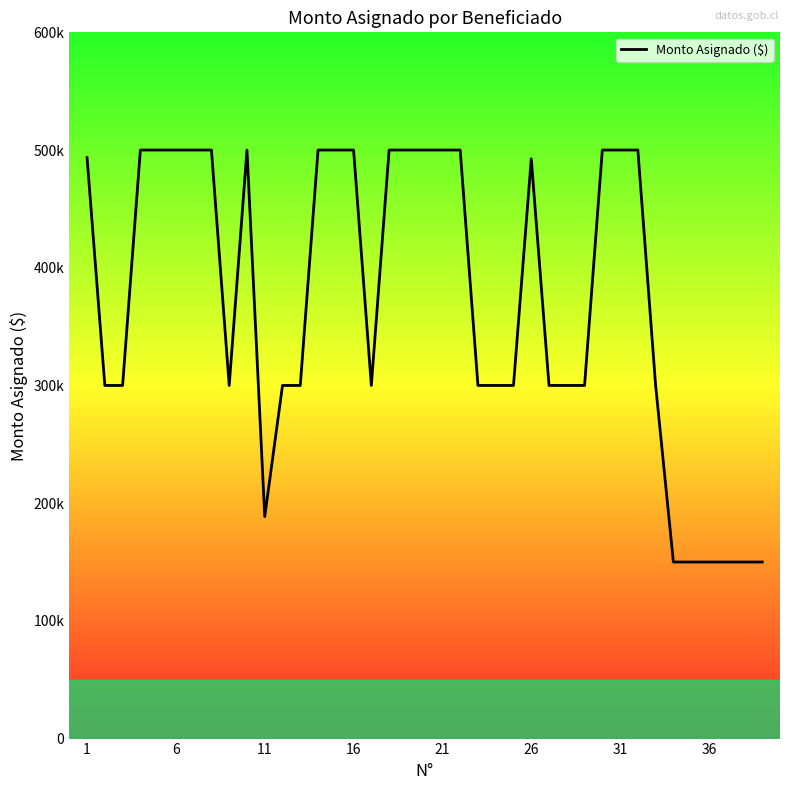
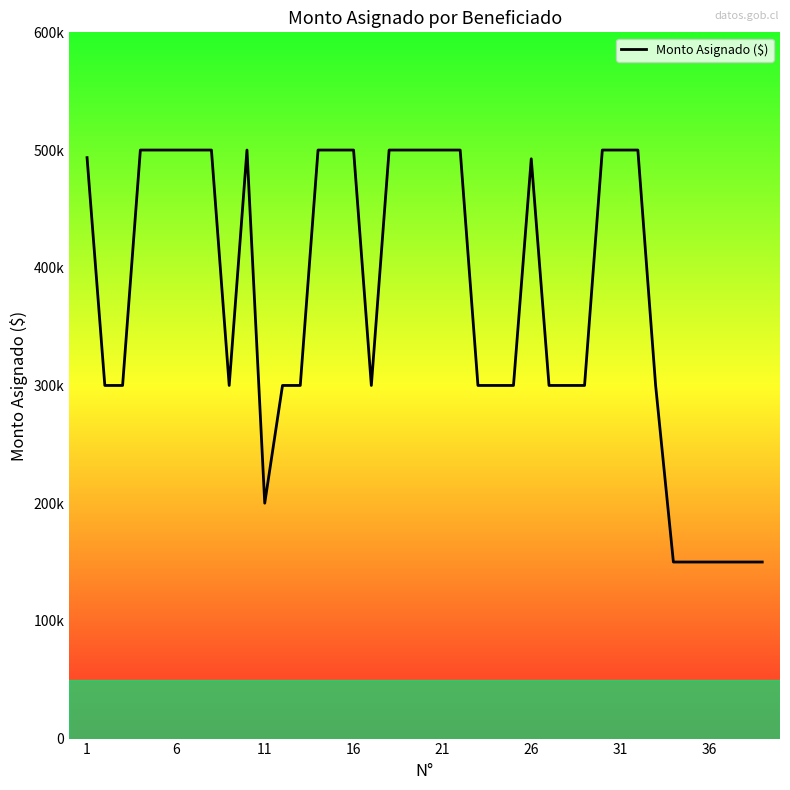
11: 189000 -> 200000
